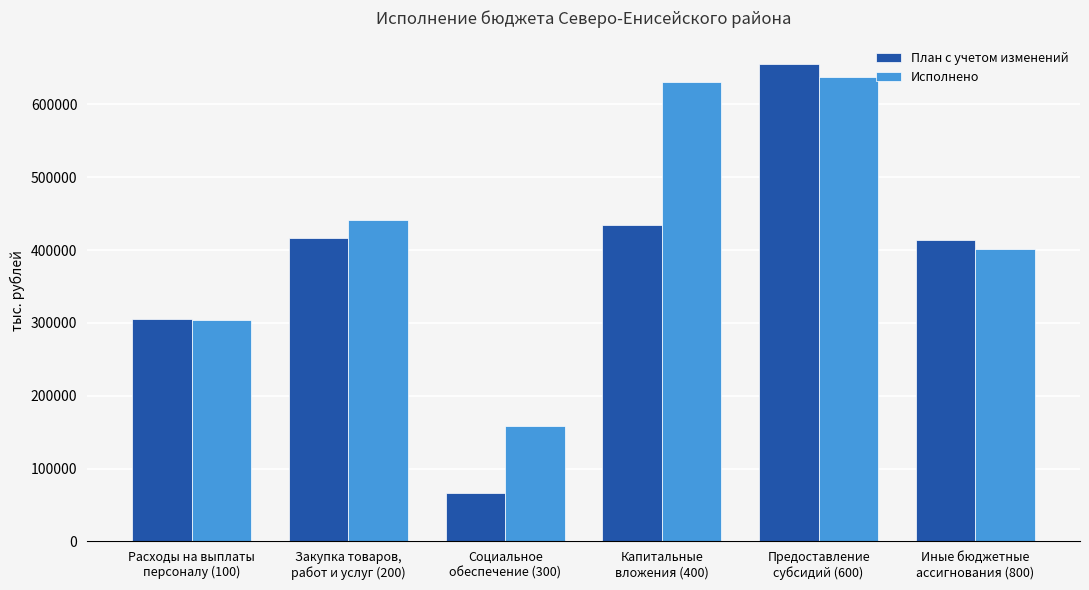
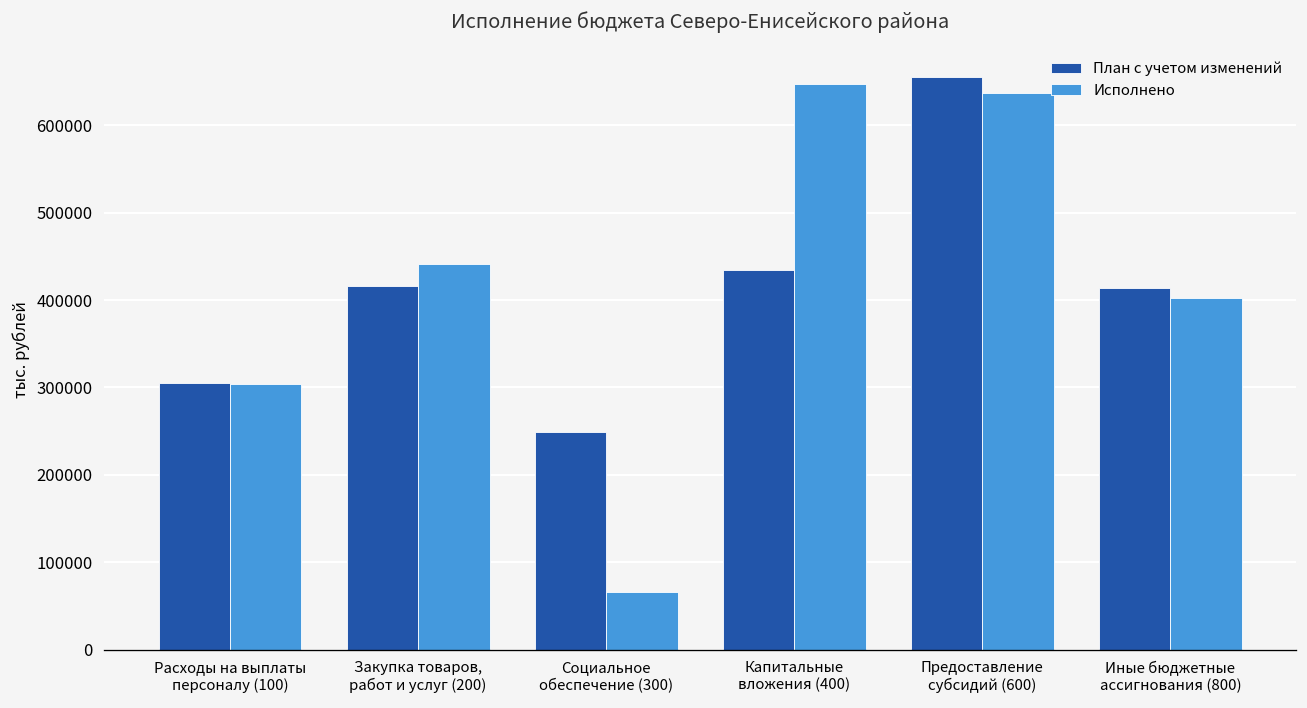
План с учетом изменений, Социальное обеспечение (300): 70000 -> 250000
Исполнено, Социальное обеспечение (300): 160000 -> 70000
Исполнено, Капитальные вложения (400): 630000 -> 650000
